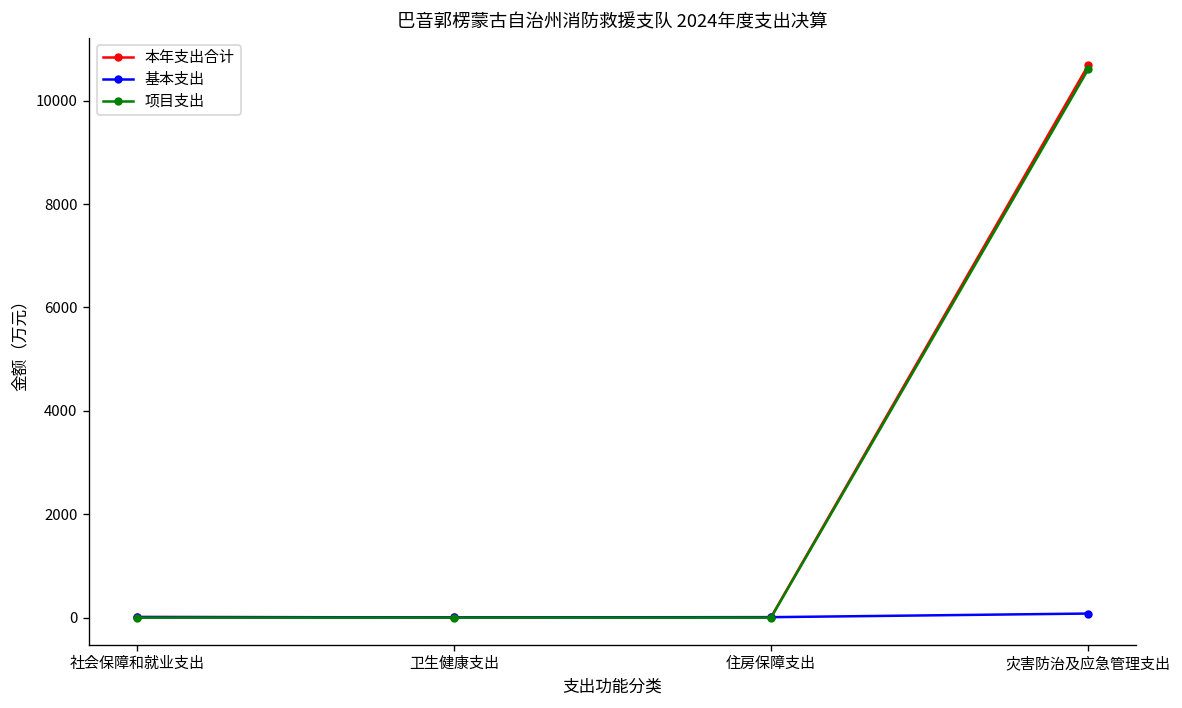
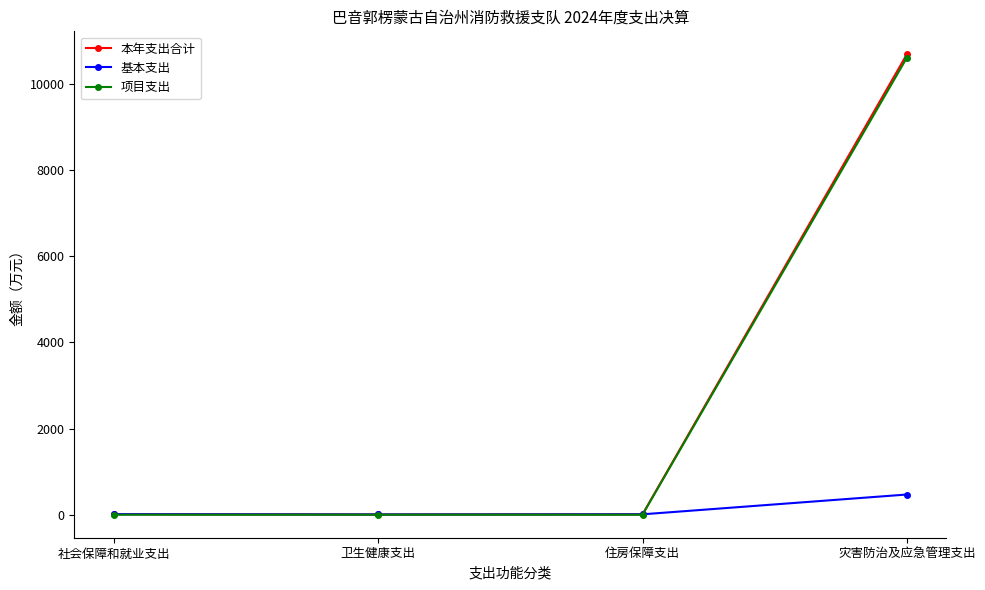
基本支出, 灾害防治及应急管理支出: 100 -> 500
